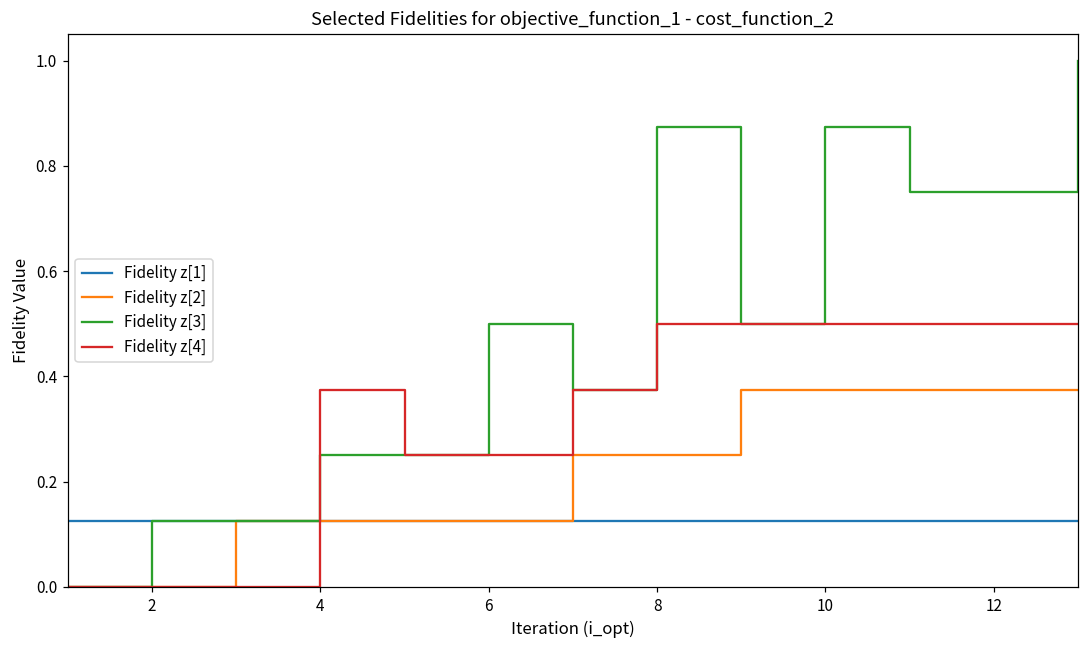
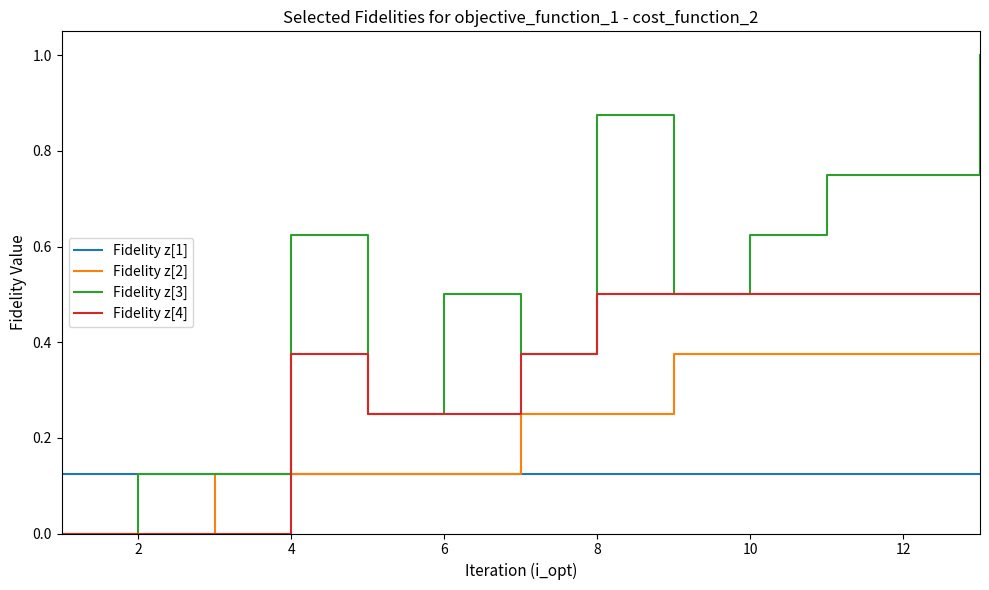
Fidelity z[3], 4: 0.25 -> 0.63
Fidelity z[3], 10: 0.88 -> 0.63
